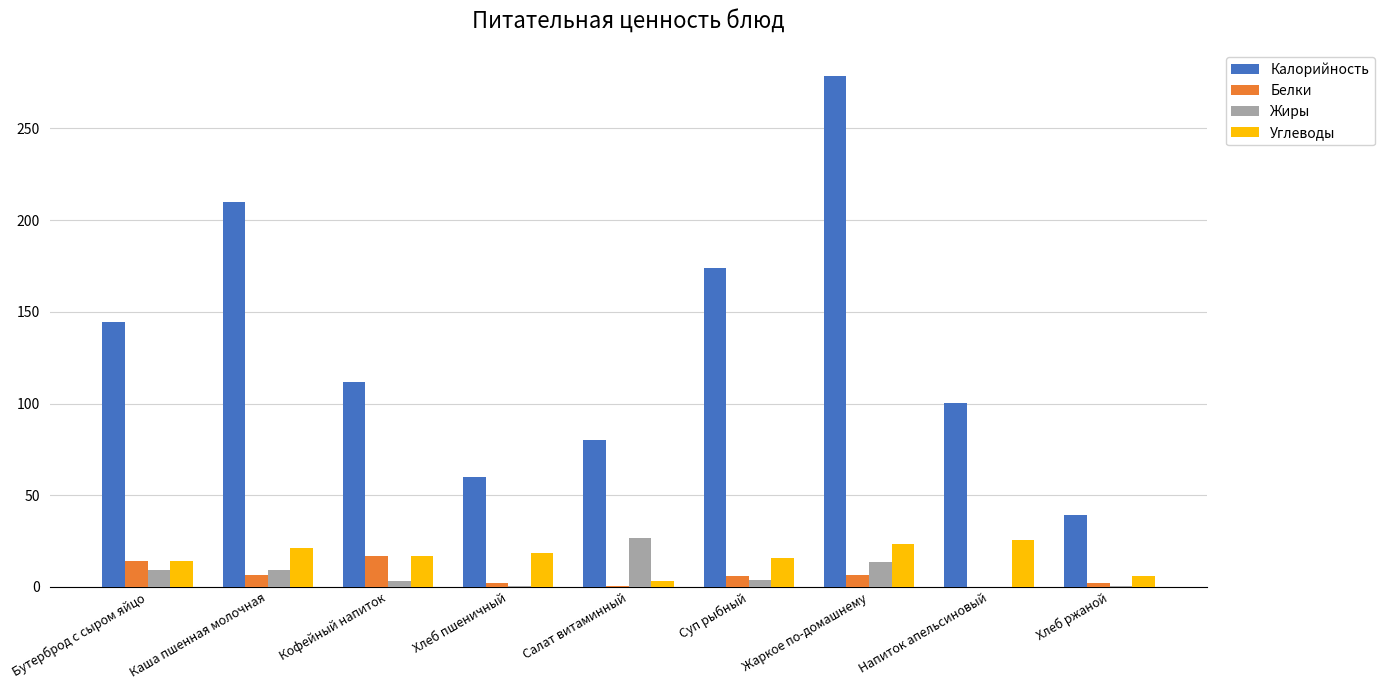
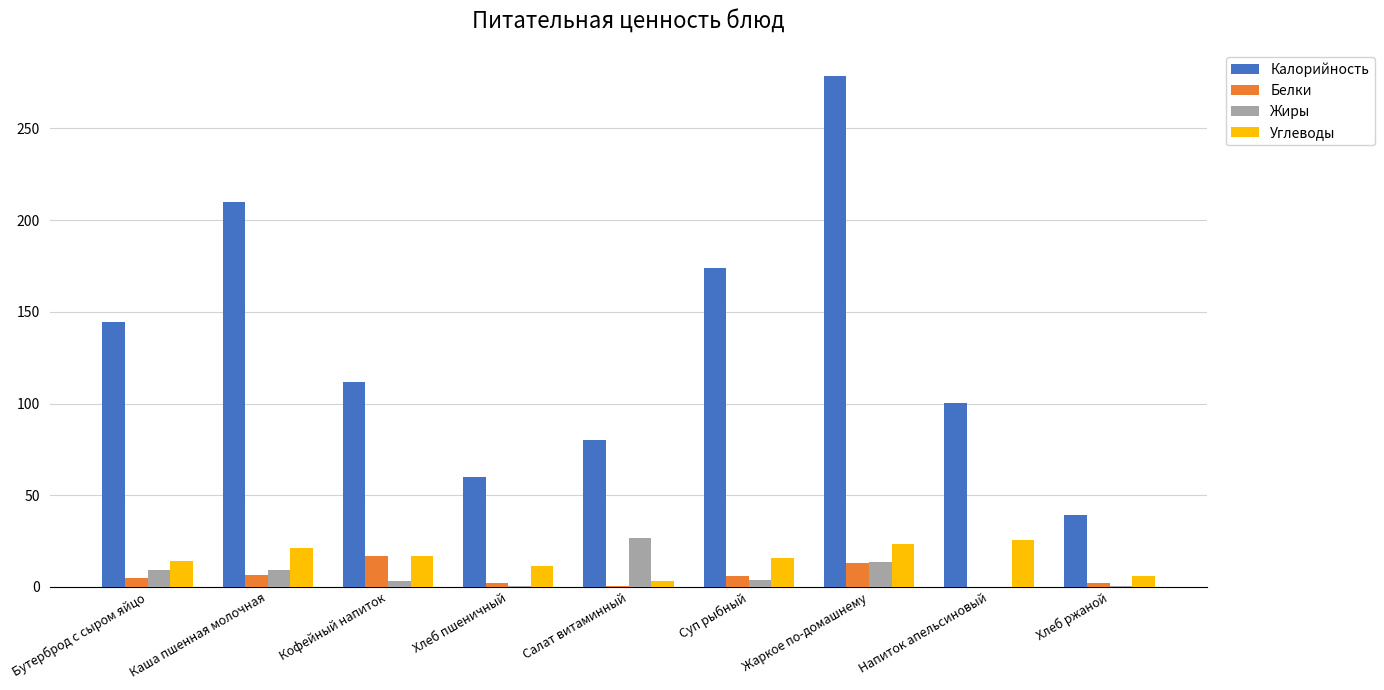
Белки, Бутерброд с сыром яйцо: 14 -> 5
Углеводы, Хлеб пшеничный: 19 -> 11
Белки, Жаркое по-домашнему: 7 -> 13
